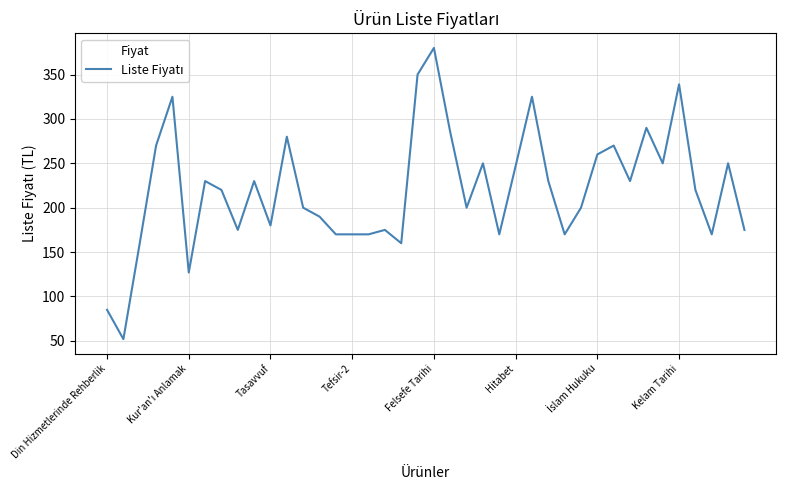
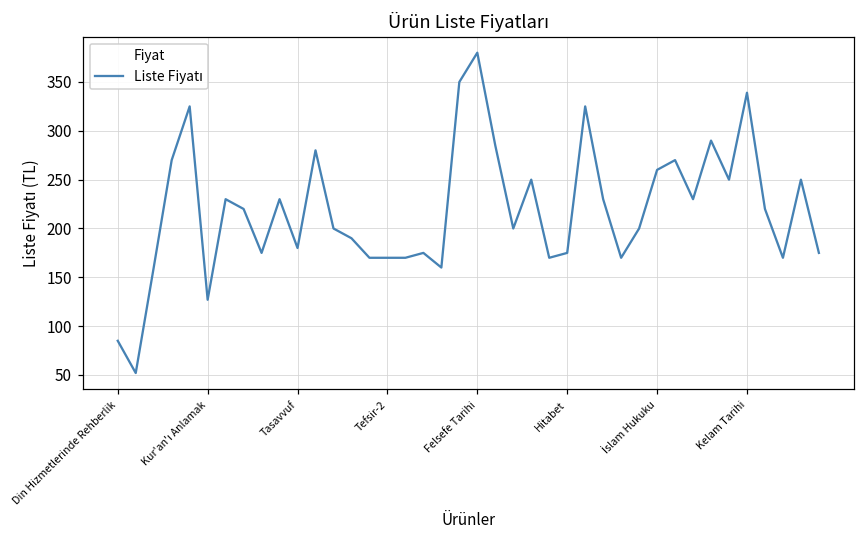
Hitabet: 250 -> 180
